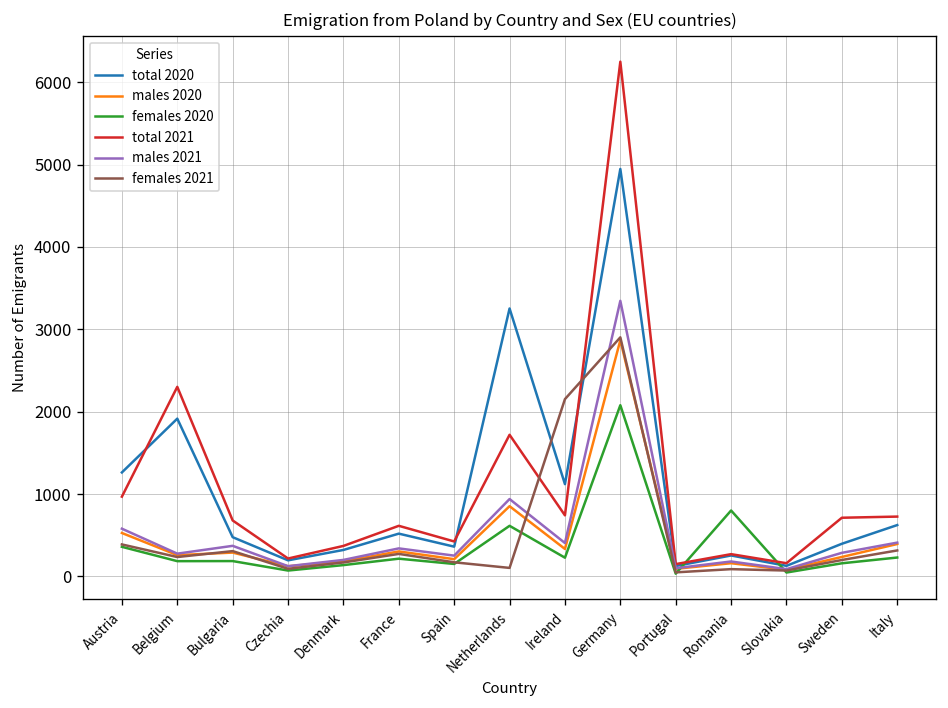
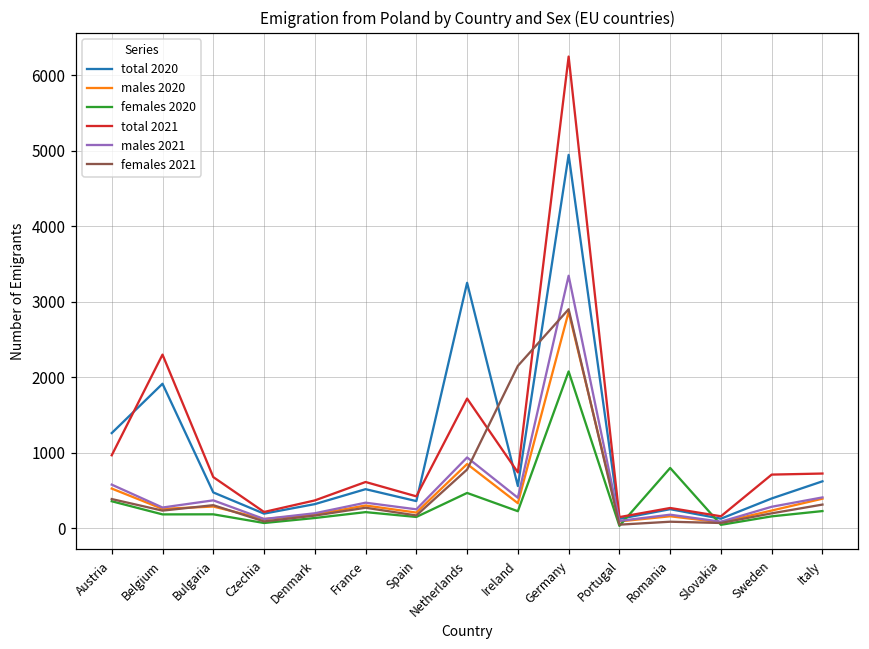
females 2020, Netherlands: 600 -> 500
females 2021, Netherlands: 100 -> 800
total 2020, Ireland: 1100 -> 600
